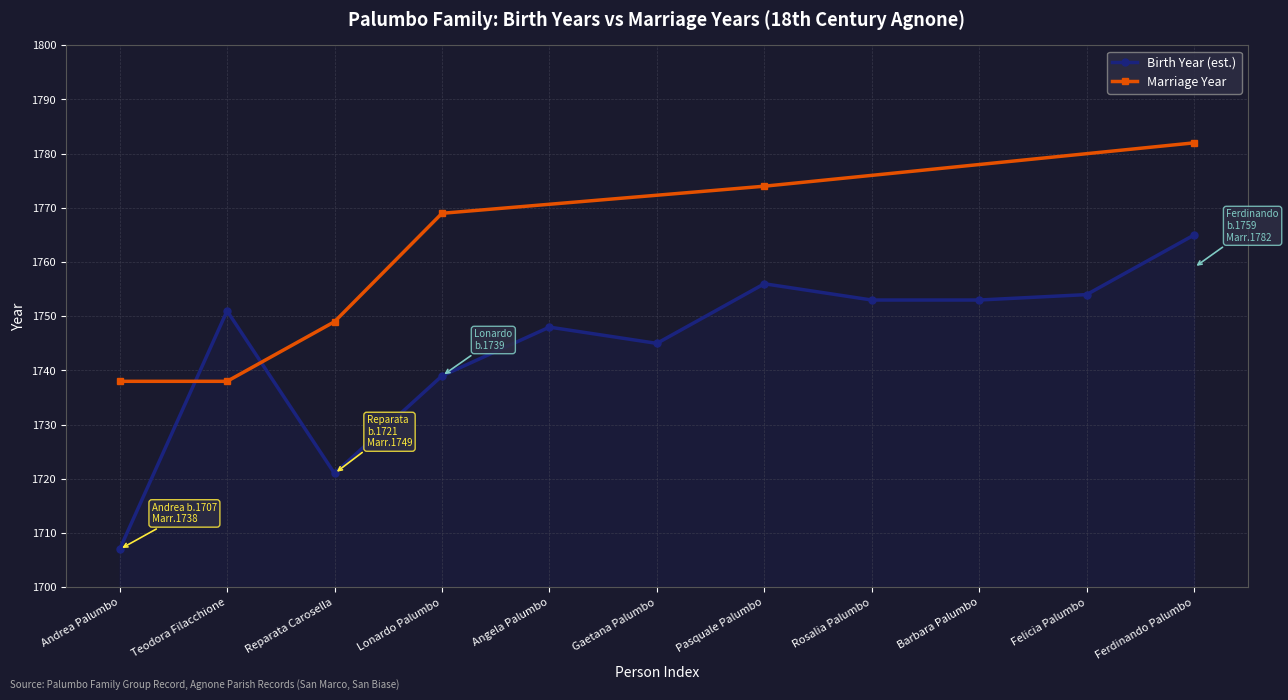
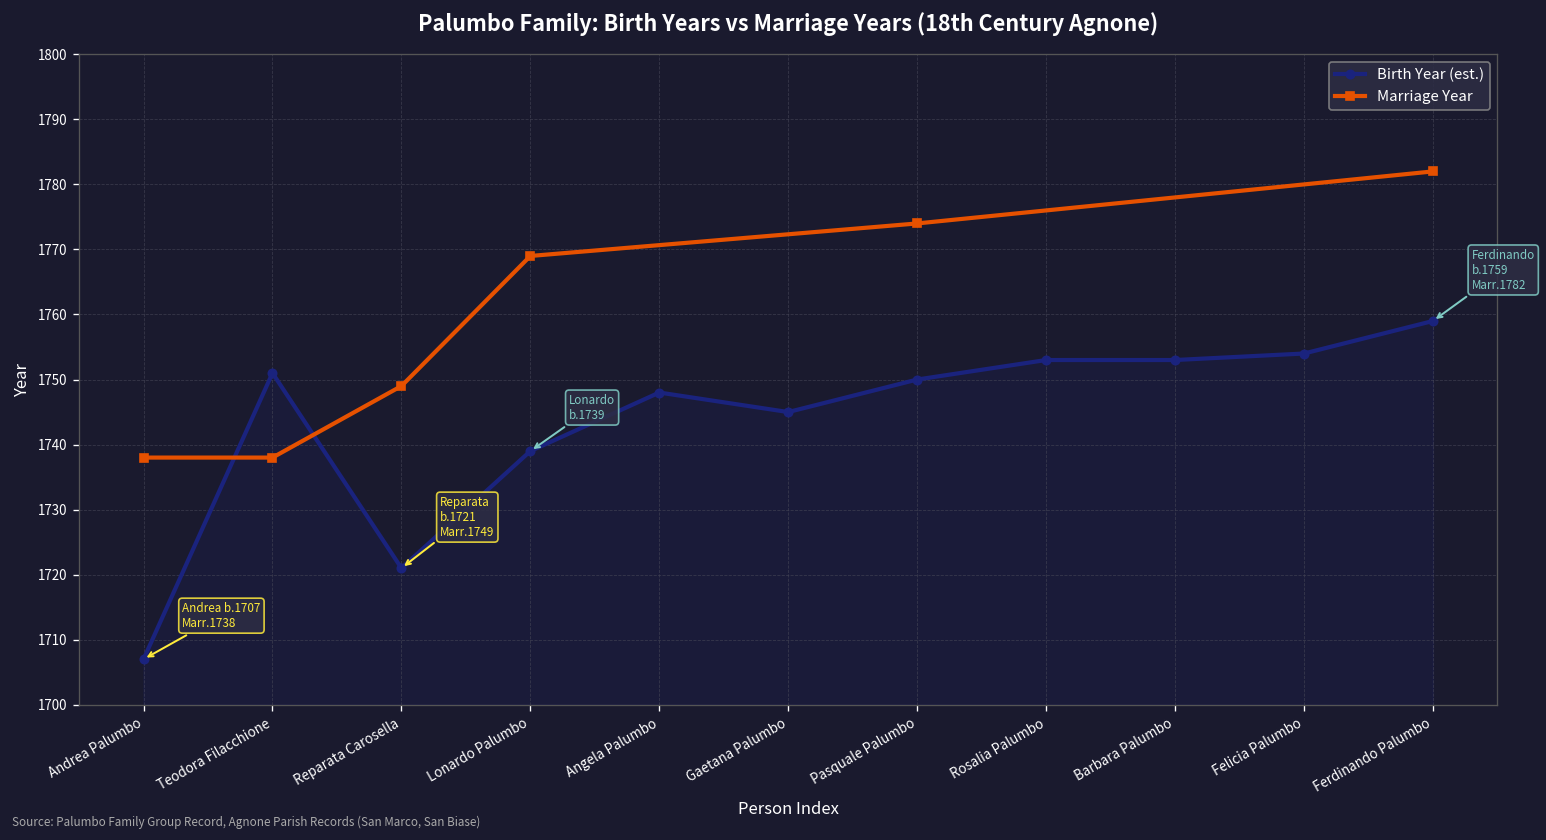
Birth Year (est.), Pasquale Palumbo: 1756 -> 1750
Birth Year (est.), Ferdinando Palumbo: 1765 -> 1759
